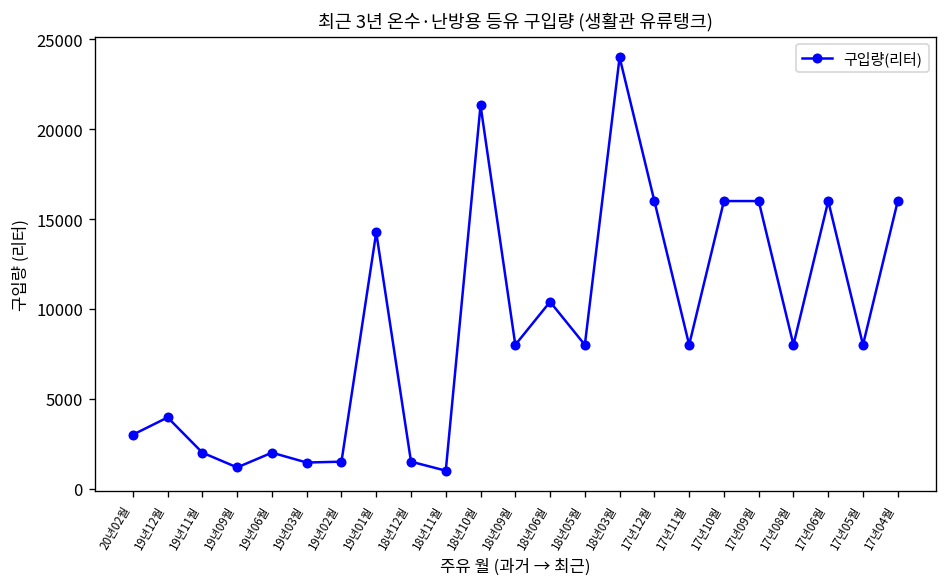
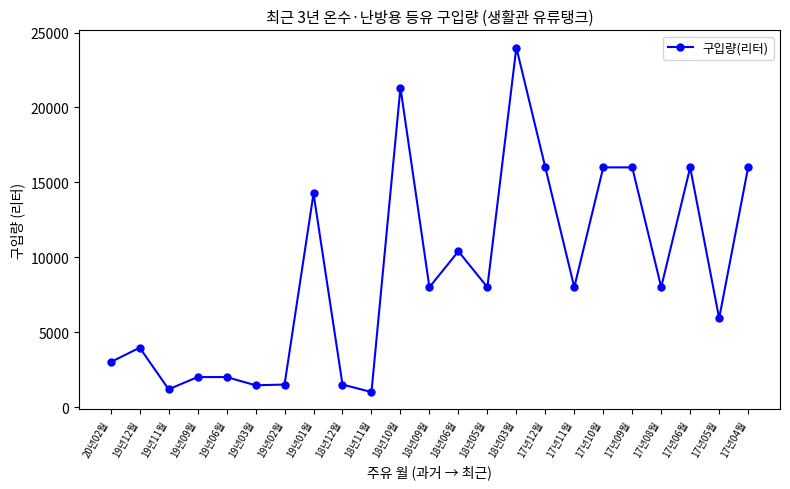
19년11월: 2000 -> 1200
19년09월: 1200 -> 2000
17년05월: 8000 -> 5900
